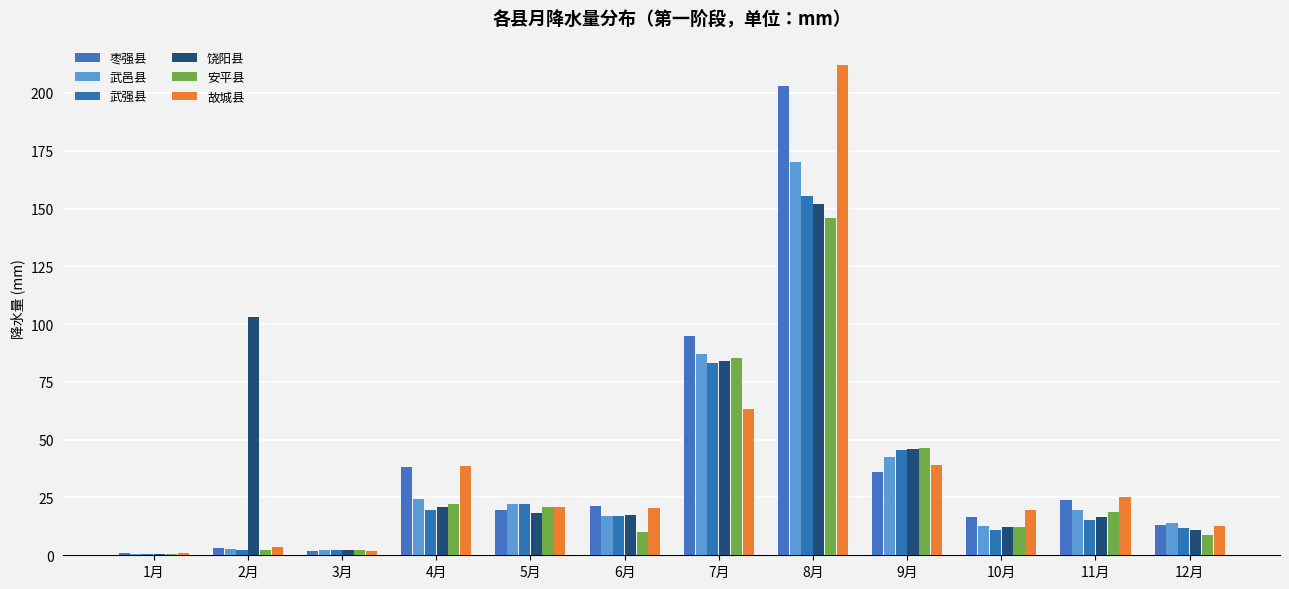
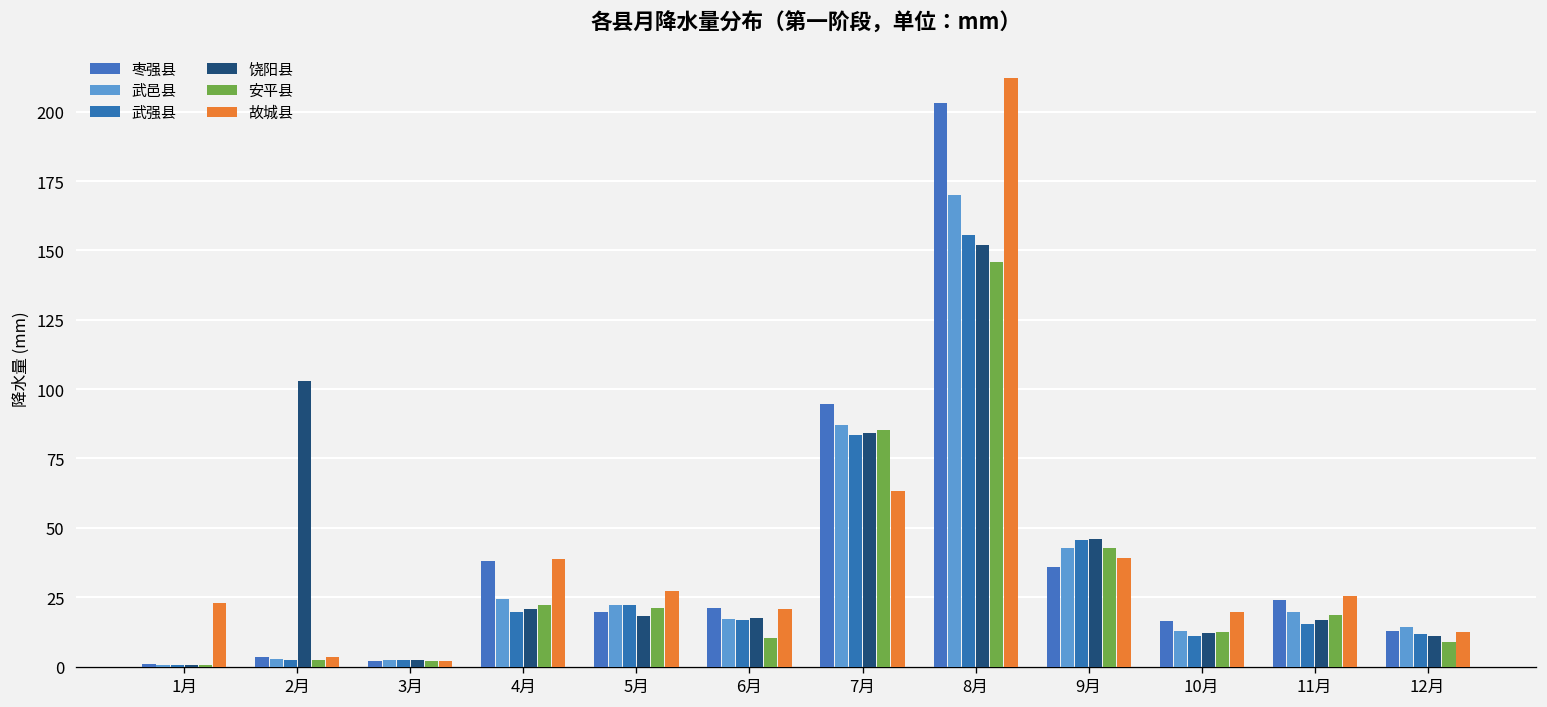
故城县, 1月: 1 -> 23
故城县, 5月: 21 -> 27
安平县, 9月: 46 -> 43
